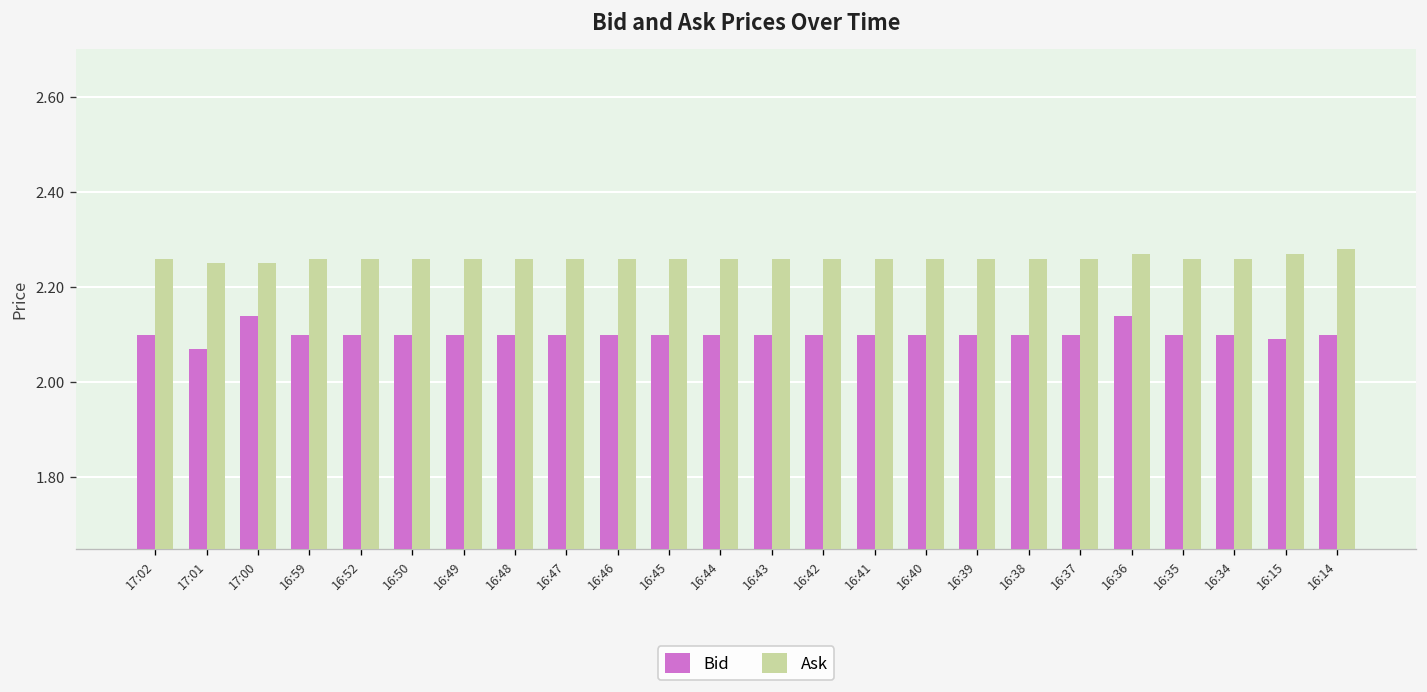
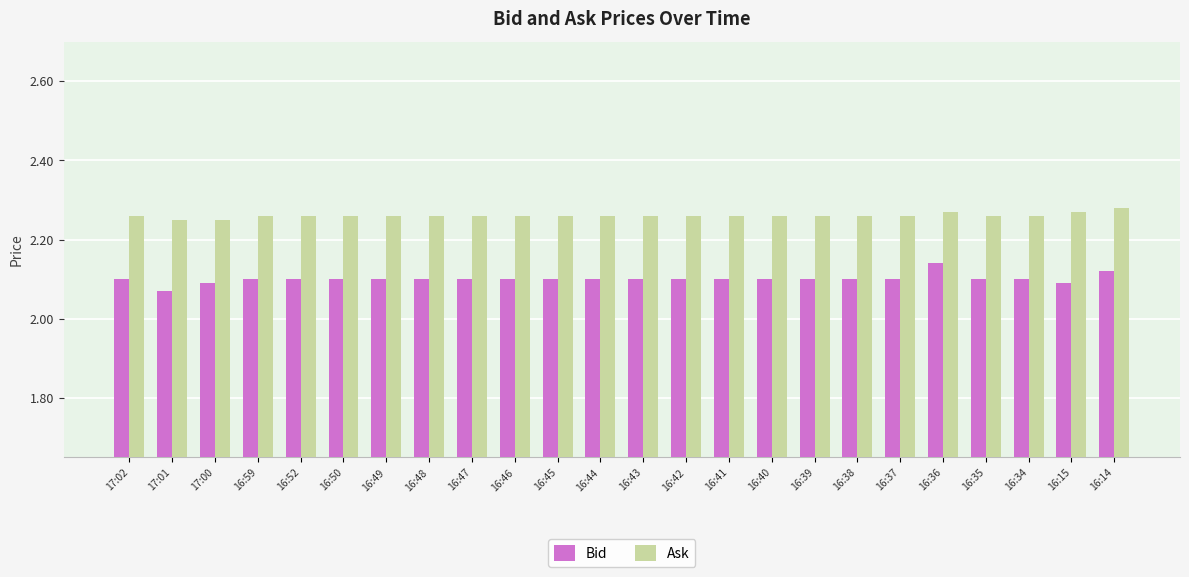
Bid, 17:00: 2.14 -> 2.09
Bid, 16:14: 2.10 -> 2.12
